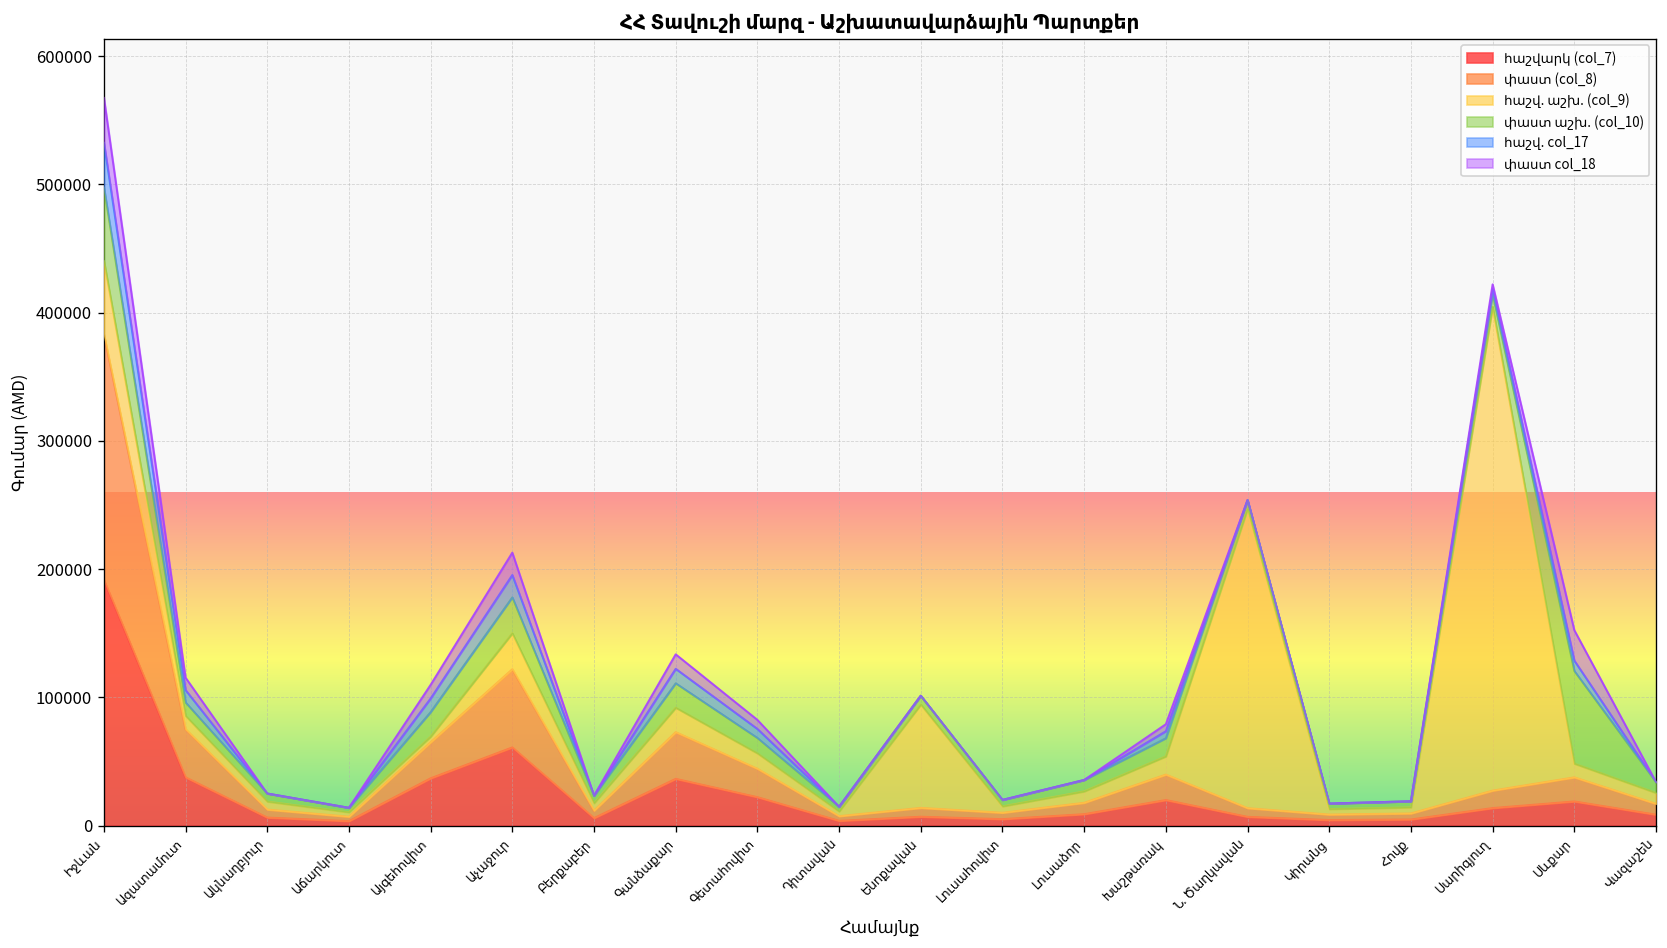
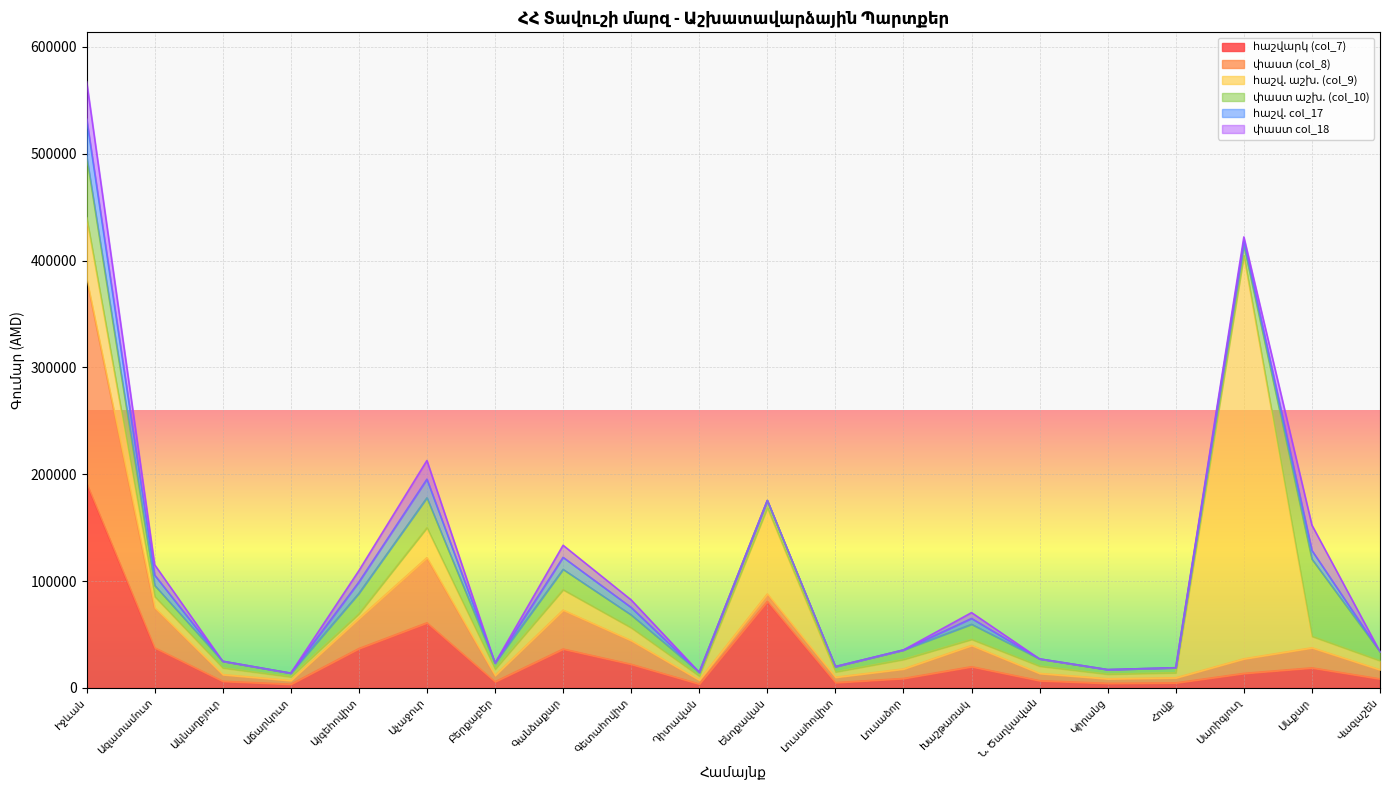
հաշվարկ (col_7), Ենոքավան: 7000 -> 81000
հաշվ. աշխ. (col_9), Խաշթառակ: 14000 -> 6000
հաշվ. աշխ. (col_9), Ն. Ծաղկավան: 233000 -> 7000
